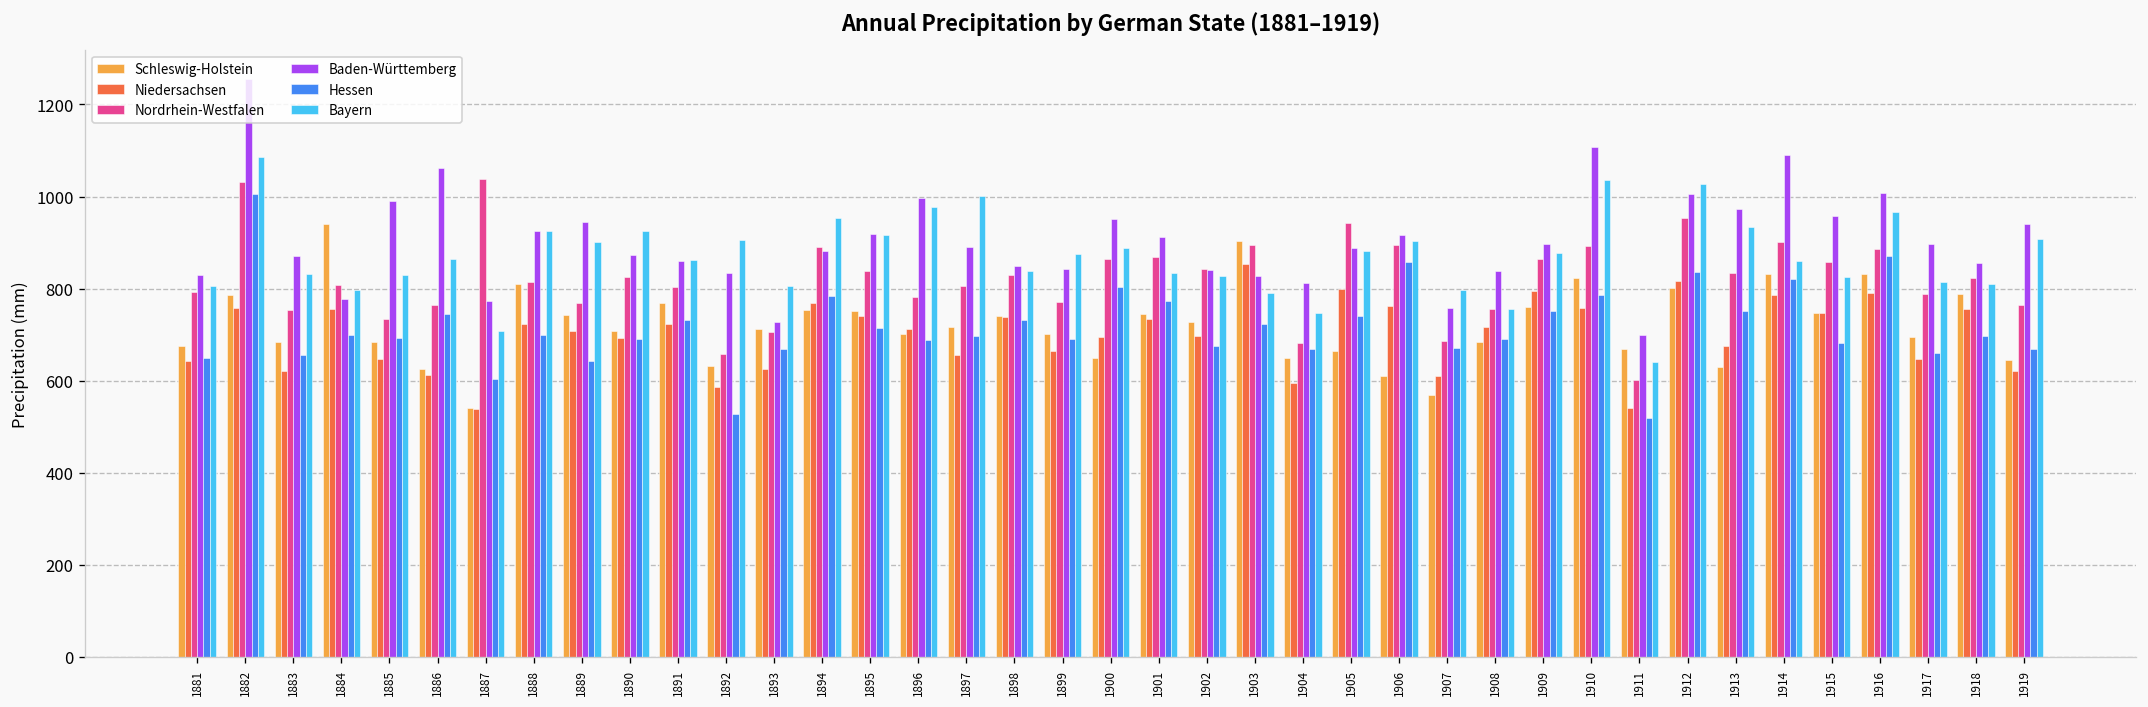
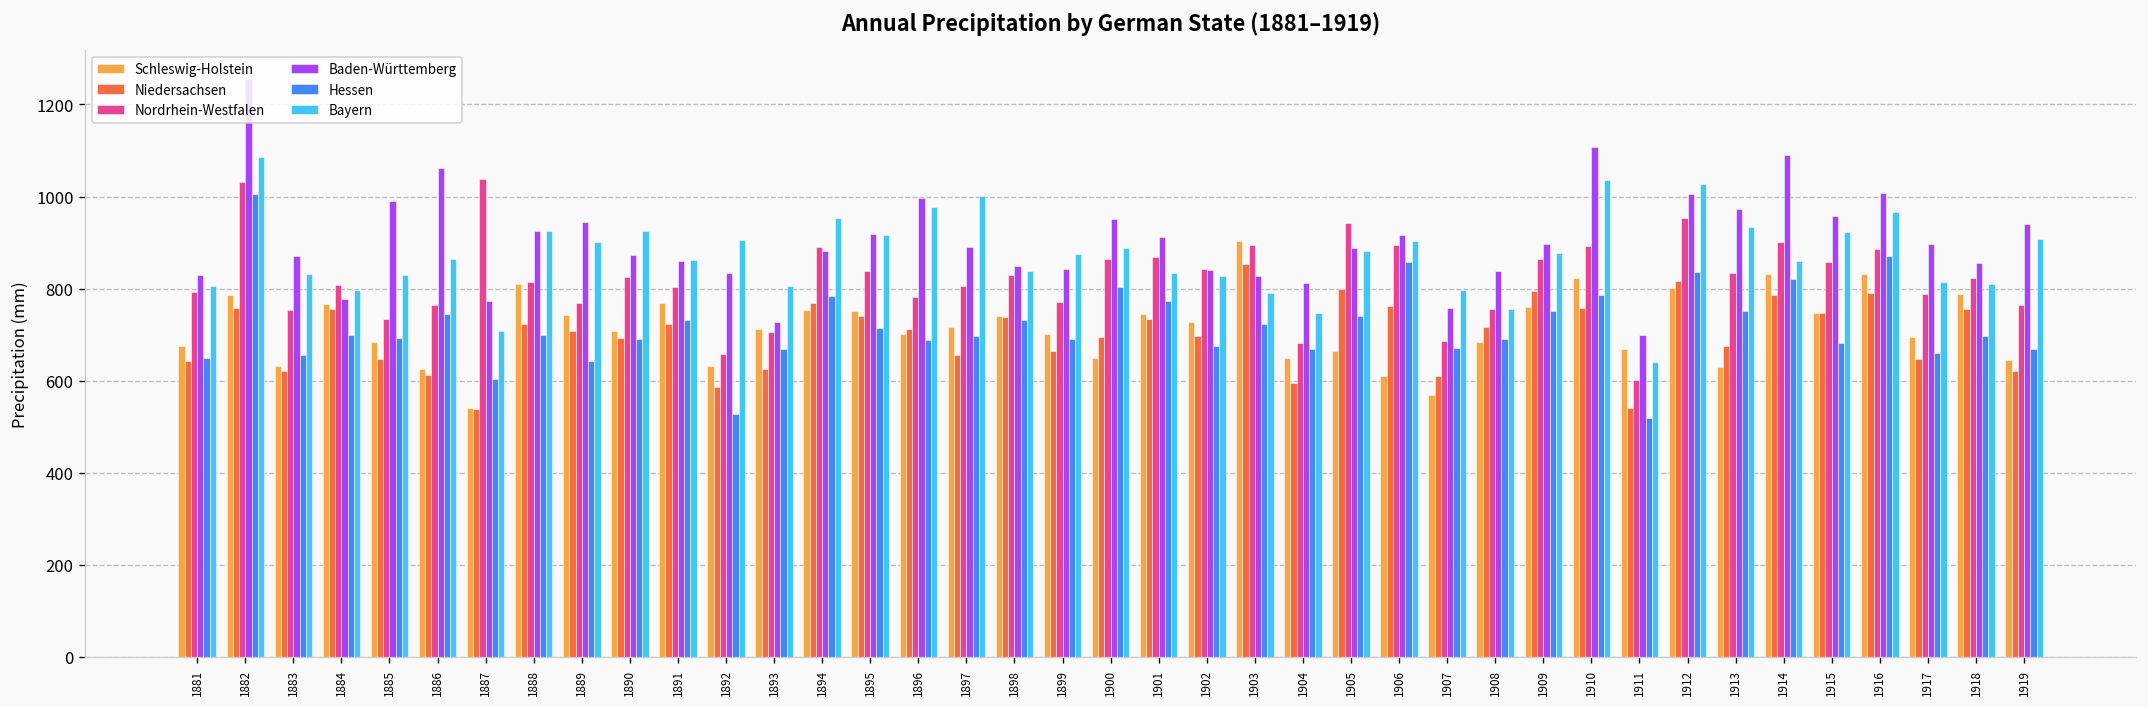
Schleswig-Holstein, 1883: 680 -> 630
Schleswig-Holstein, 1884: 940 -> 770
Bayern, 1915: 830 -> 920
